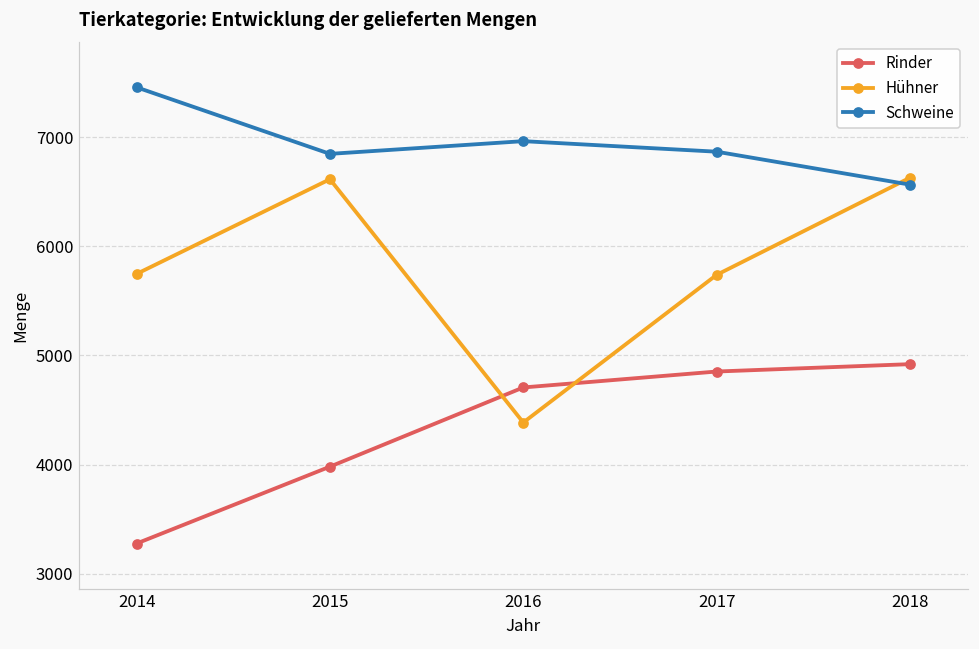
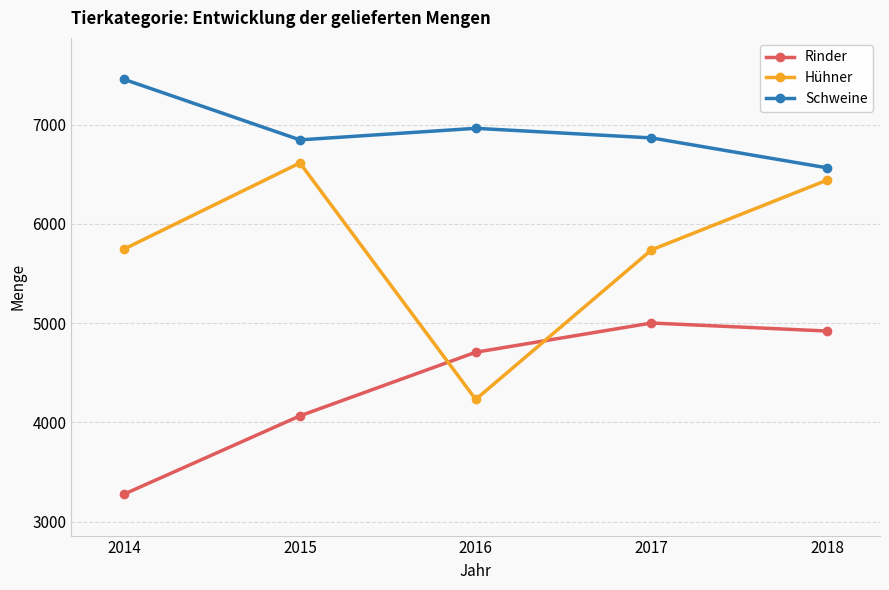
Rinder, 2015: 4000 -> 4100
Hühner, 2016: 4400 -> 4200
Rinder, 2017: 4900 -> 5000
Hühner, 2018: 6600 -> 6400
